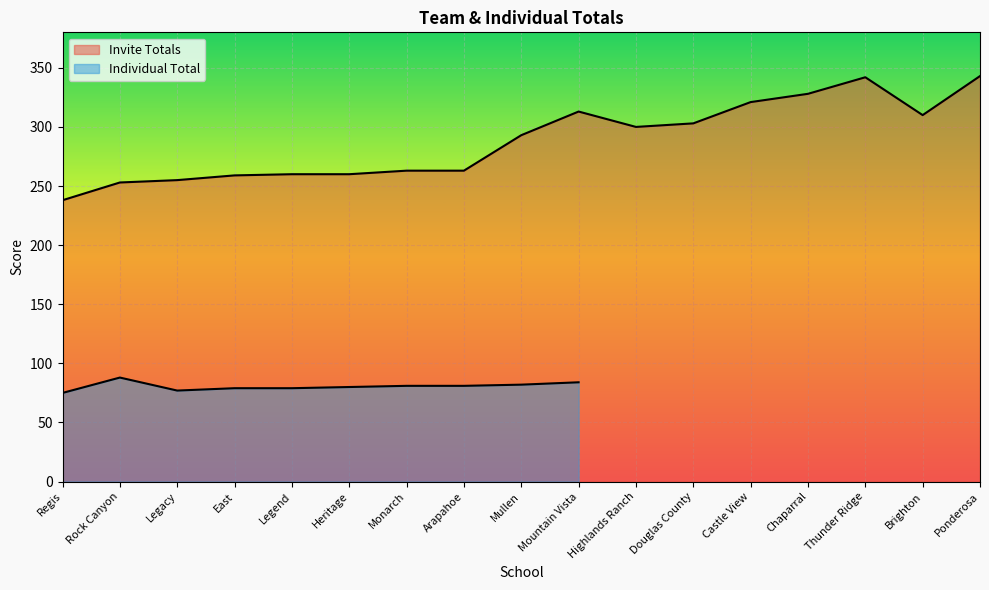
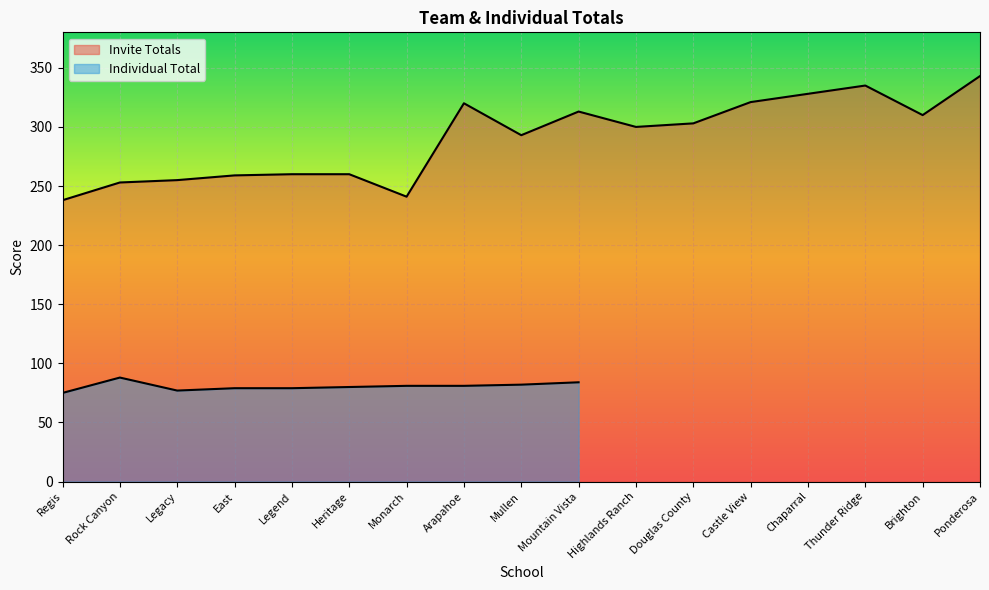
Invite Totals, Monarch: 263 -> 241
Invite Totals, Arapahoe: 263 -> 320
Invite Totals, Thunder Ridge: 342 -> 335
